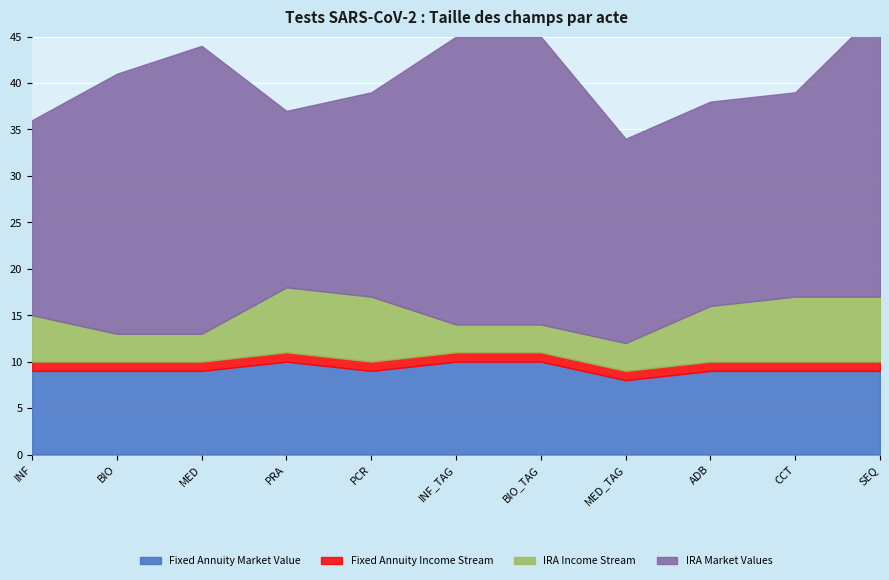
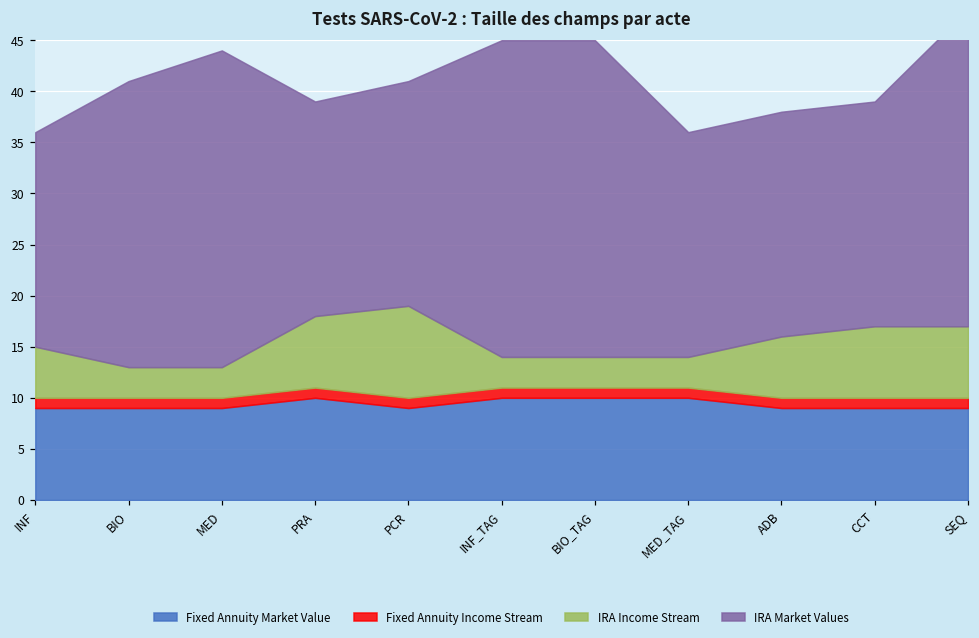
IRA Market Values, PRA: 19 -> 21
IRA Income Stream, PCR: 7 -> 9
Fixed Annuity Market Value, MED_TAG: 8 -> 10
